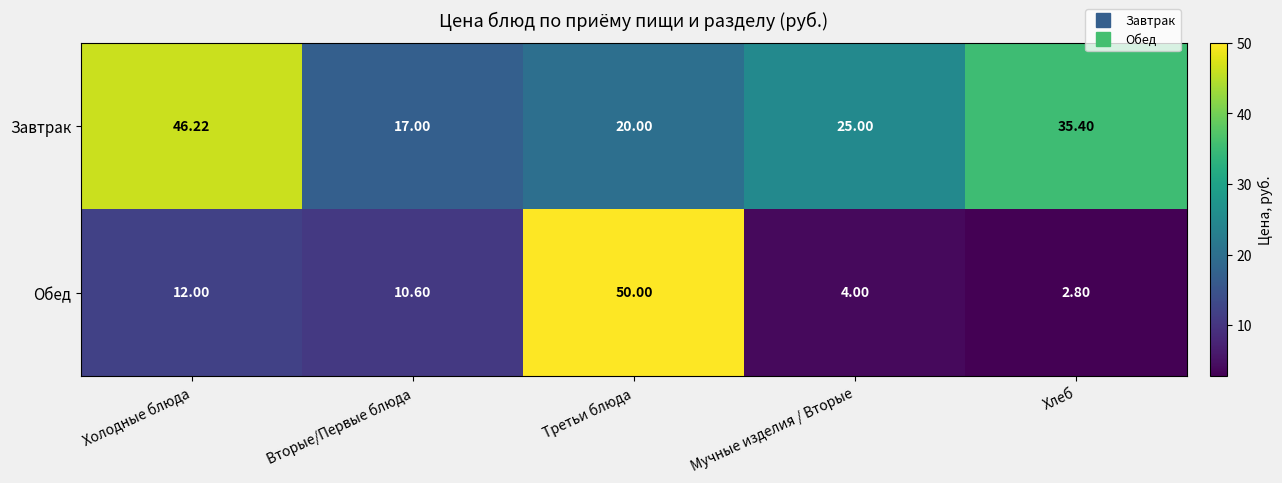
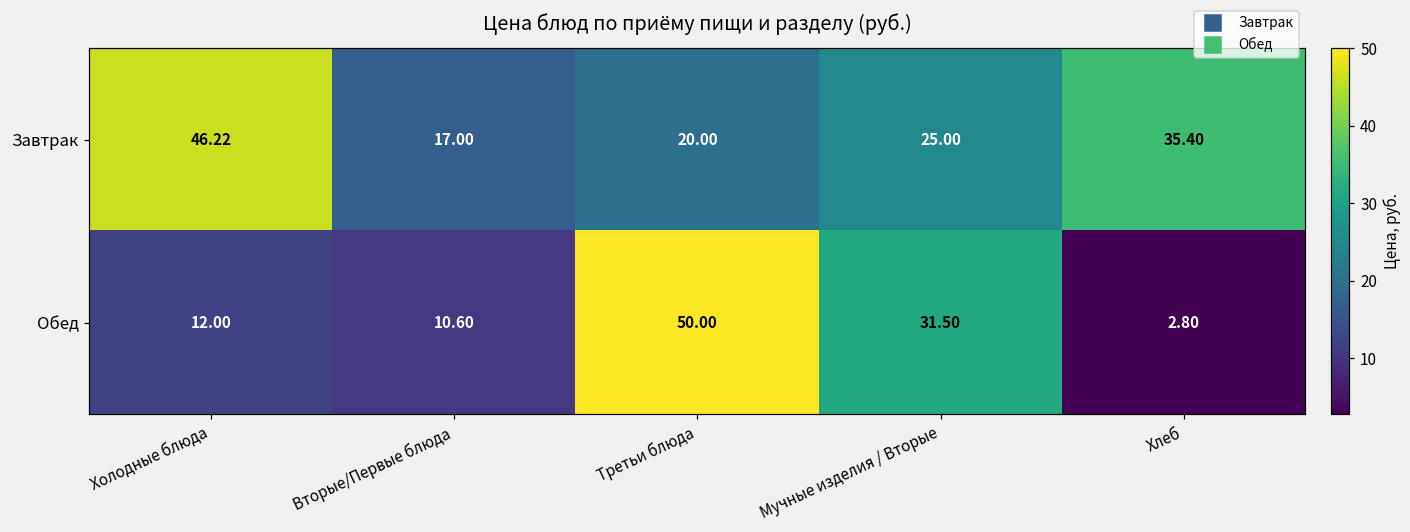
Обед, Мучные изделия / Вторые: 4.00 -> 31.50
